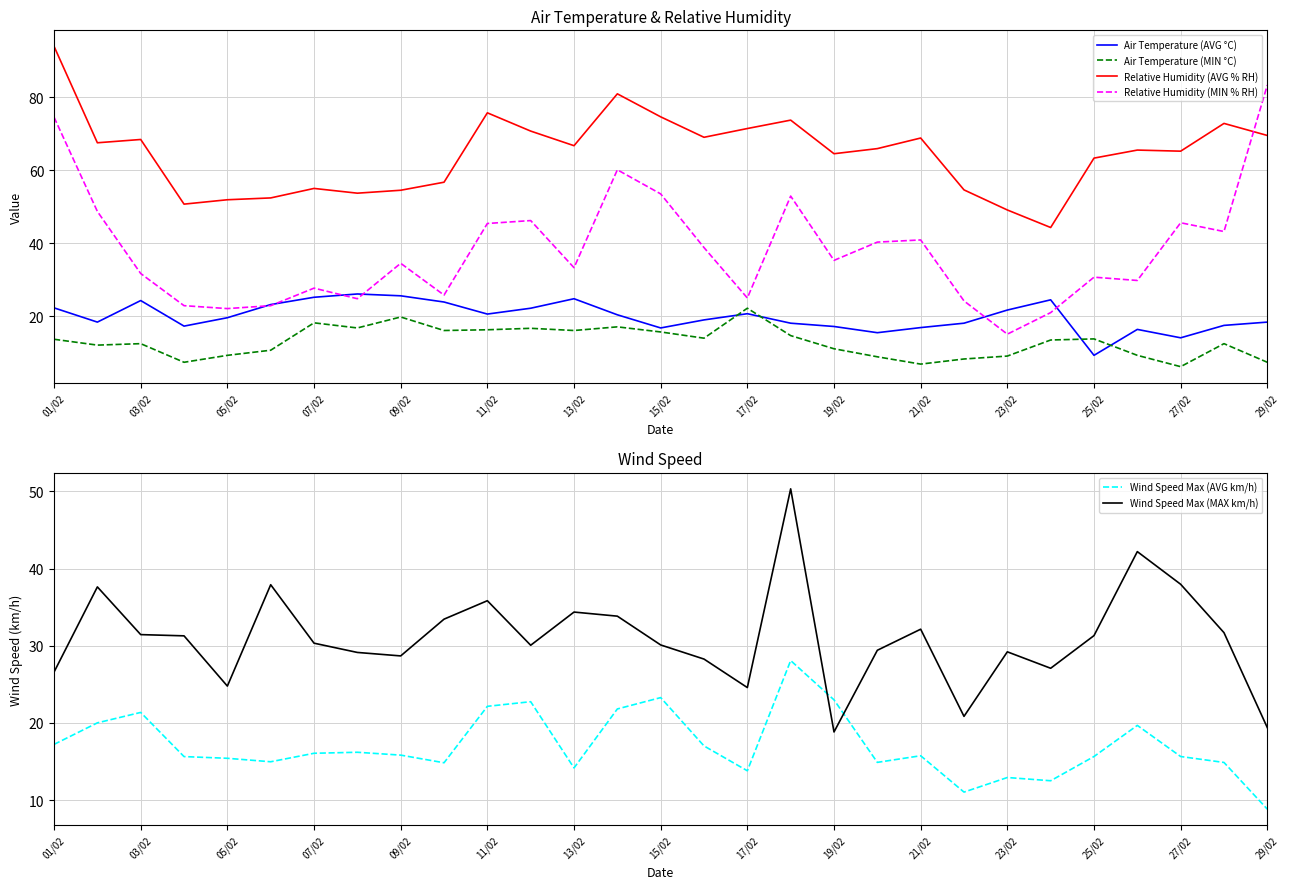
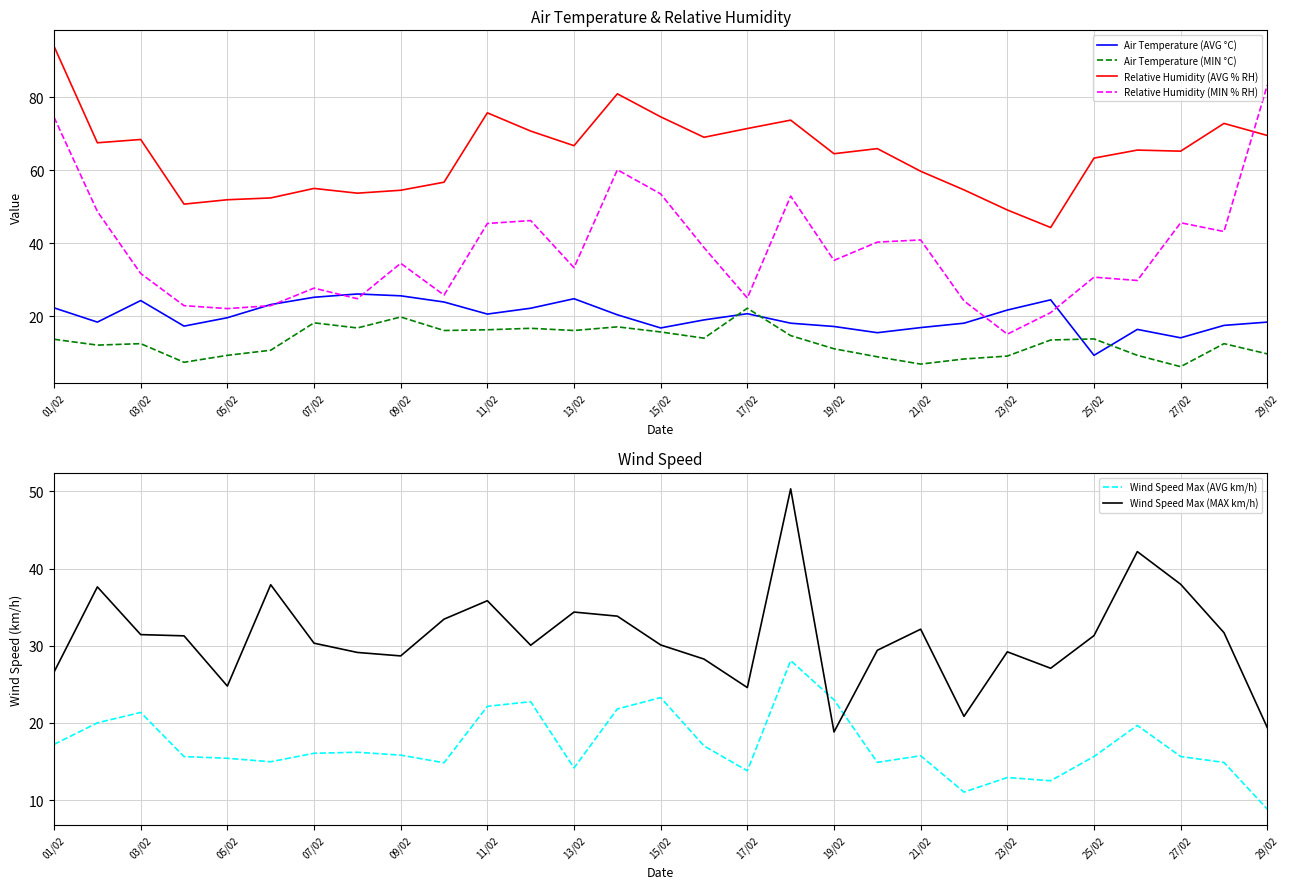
Air Temperature & Relative Humidity, Relative Humidity (AVG % RH), 21/02: 69 -> 60
Air Temperature & Relative Humidity, Air Temperature (MIN °C), 29/02: 7 -> 10
